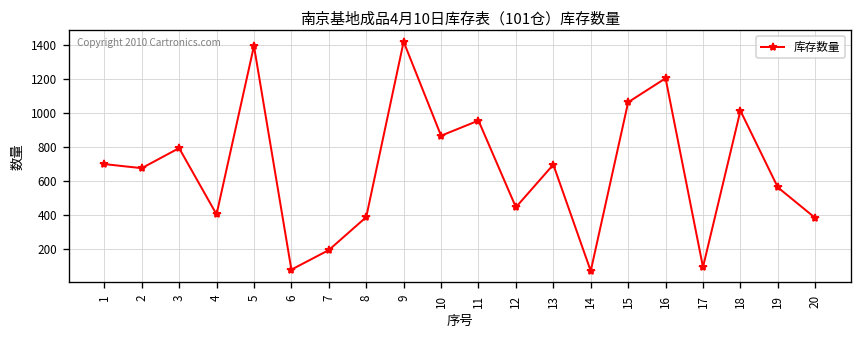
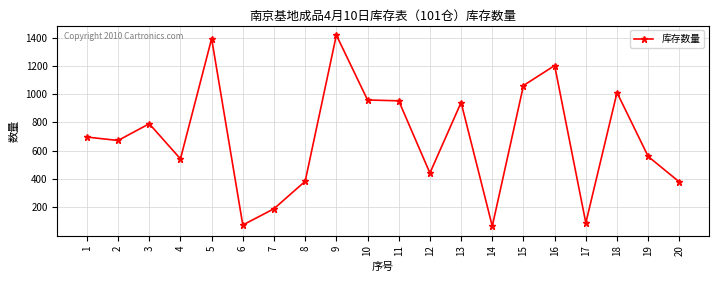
4: 400 -> 540
10: 860 -> 960
13: 690 -> 940
